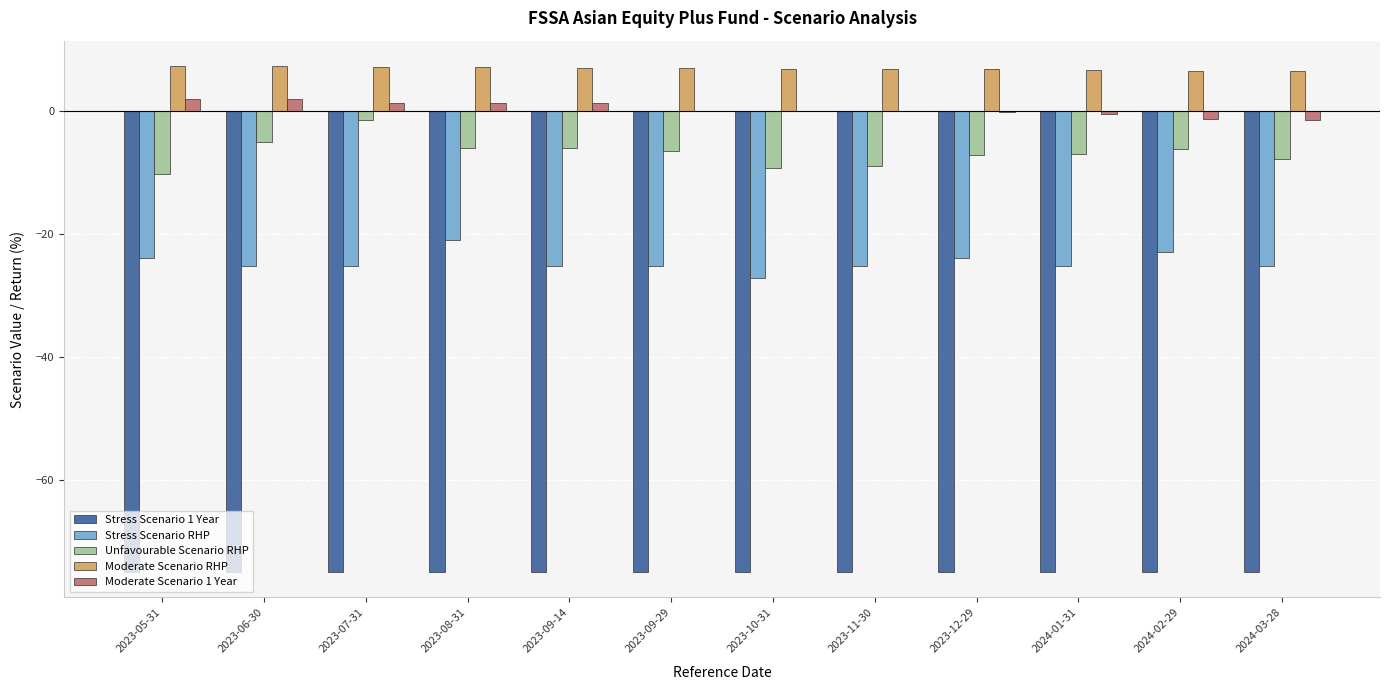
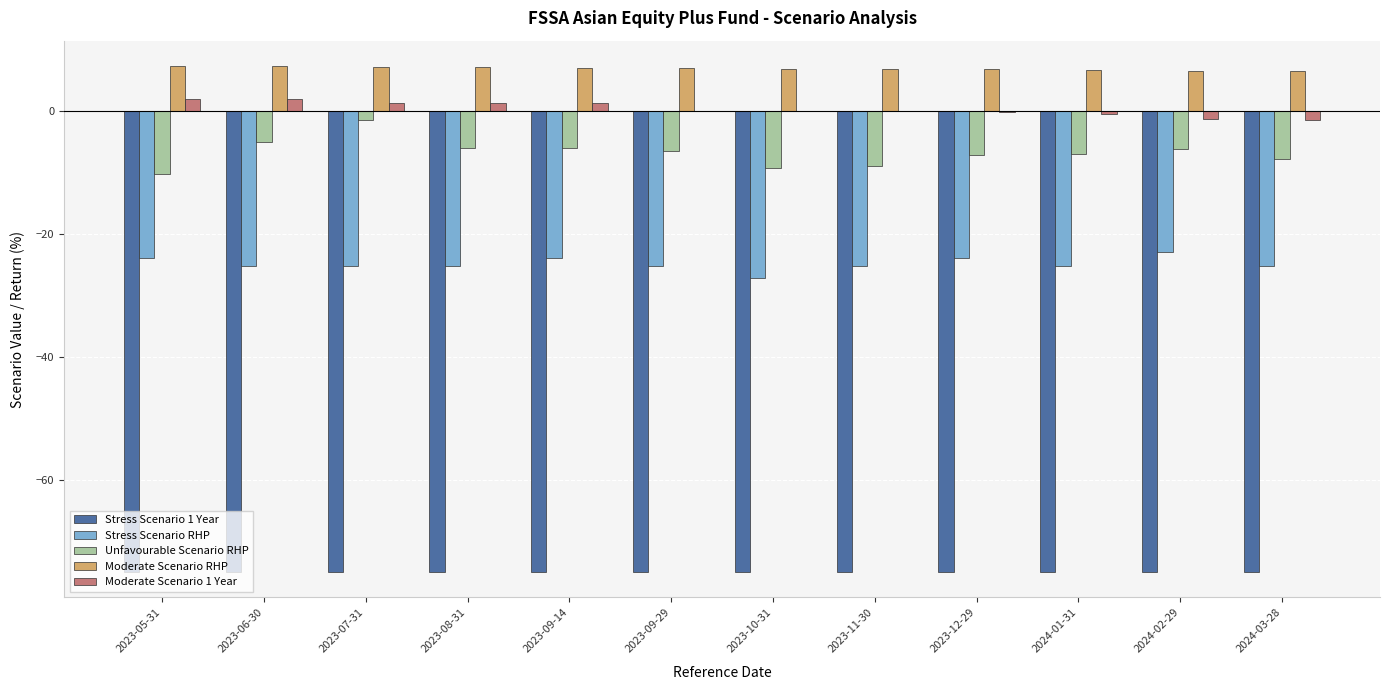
Stress Scenario RHP, 2023-08-31: -21 -> -25
Stress Scenario RHP, 2023-09-14: -25 -> -24
